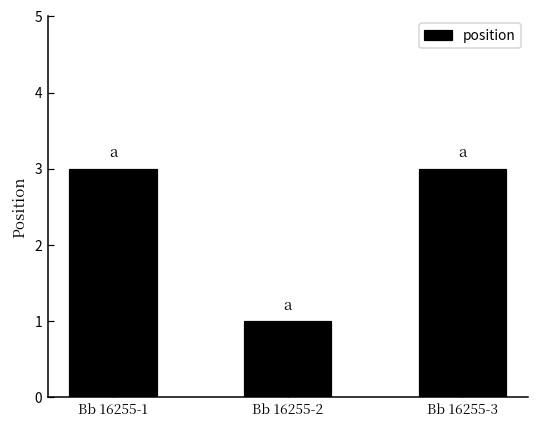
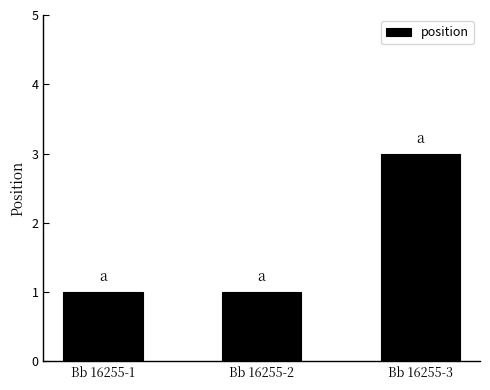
Bb 16255-1: 3 -> 1
